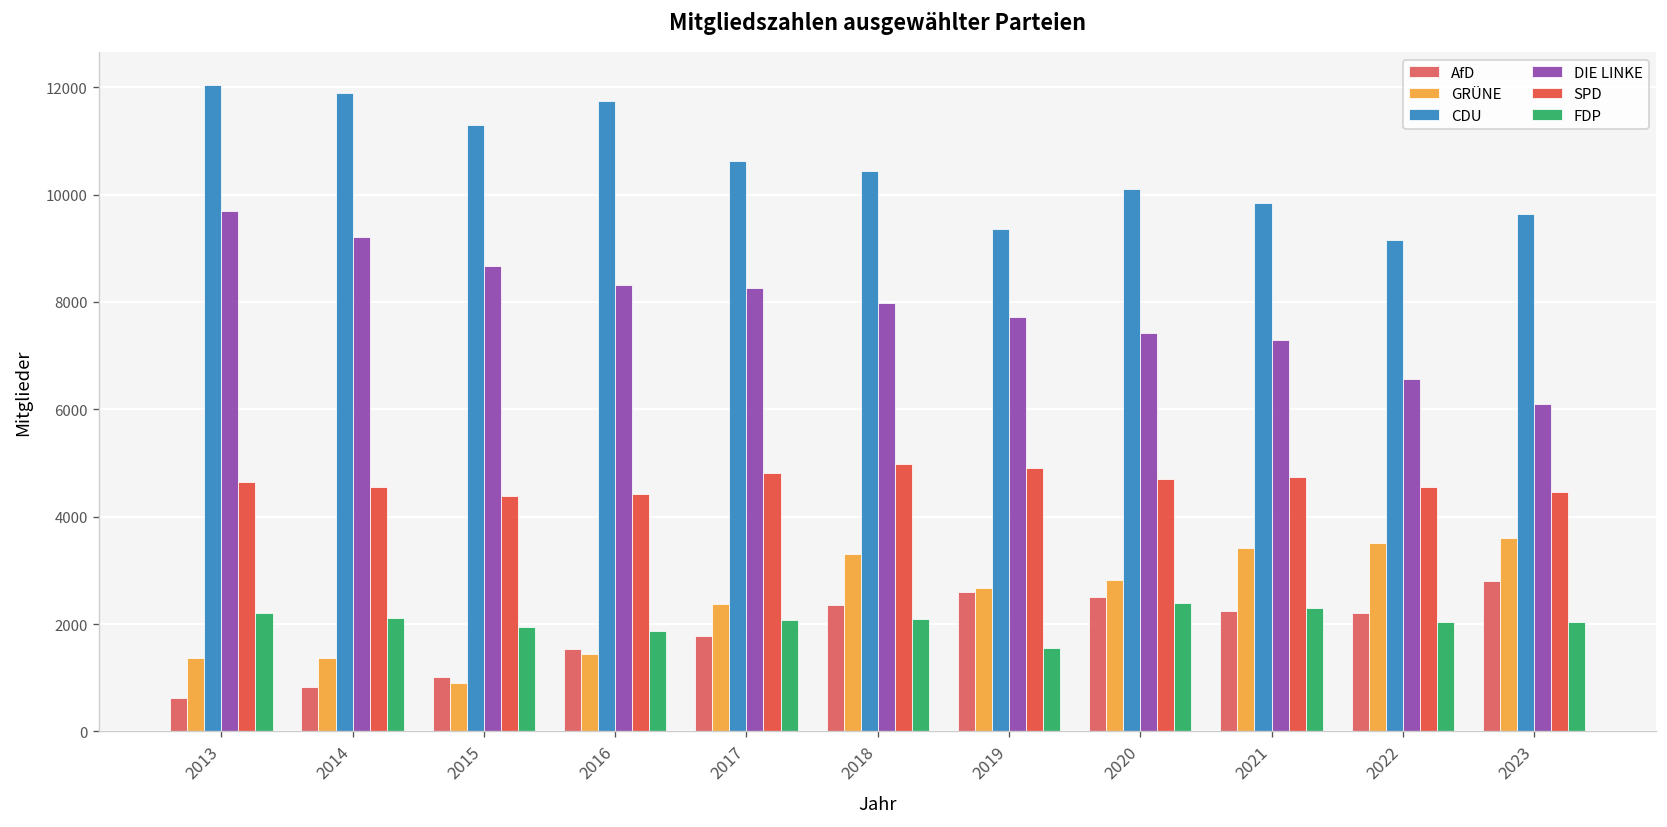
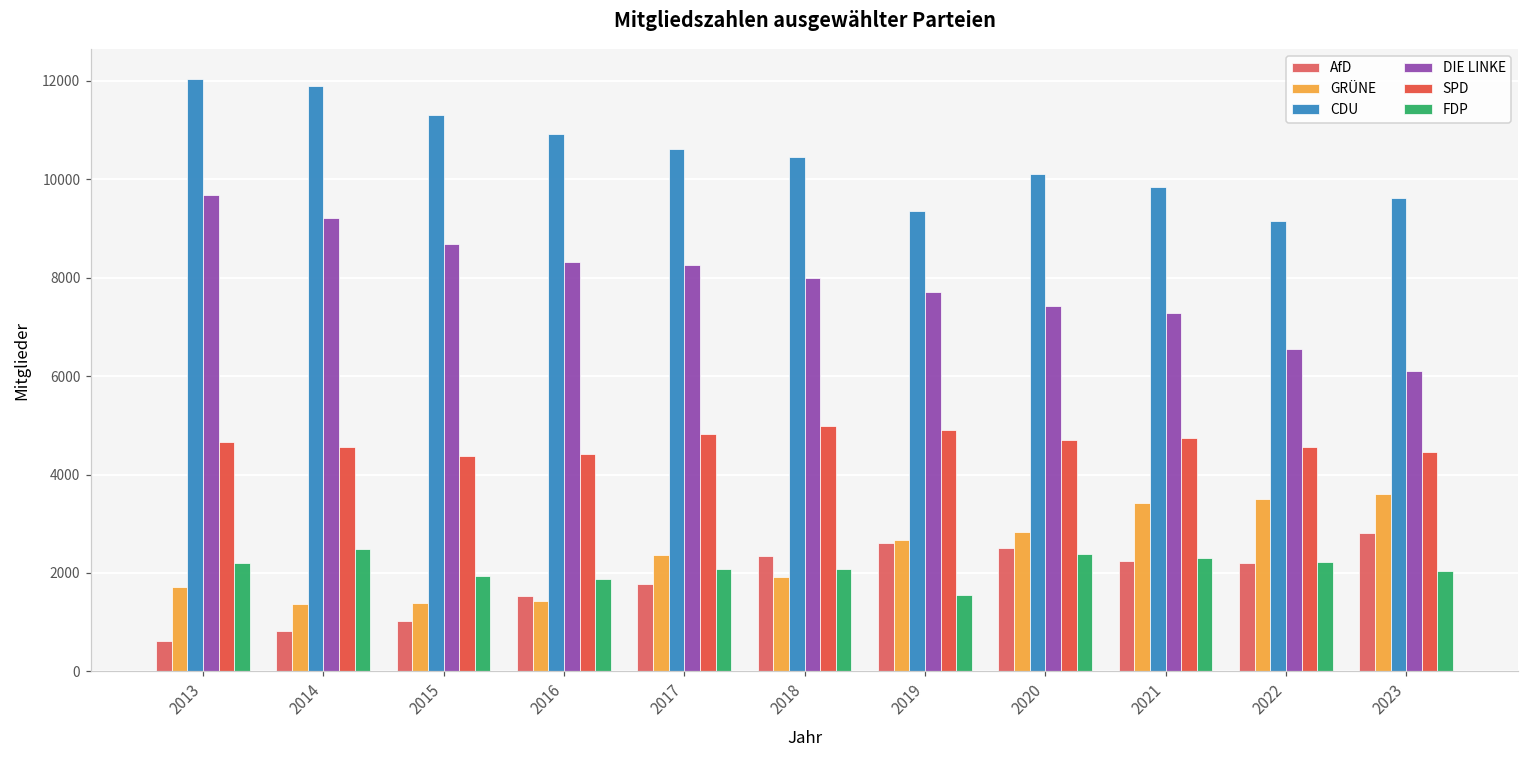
GRÜNE, 2013: 1400 -> 1700
FDP, 2014: 2100 -> 2500
GRÜNE, 2015: 900 -> 1400
CDU, 2016: 11700 -> 10900
GRÜNE, 2018: 3300 -> 1900
FDP, 2022: 2000 -> 2200
